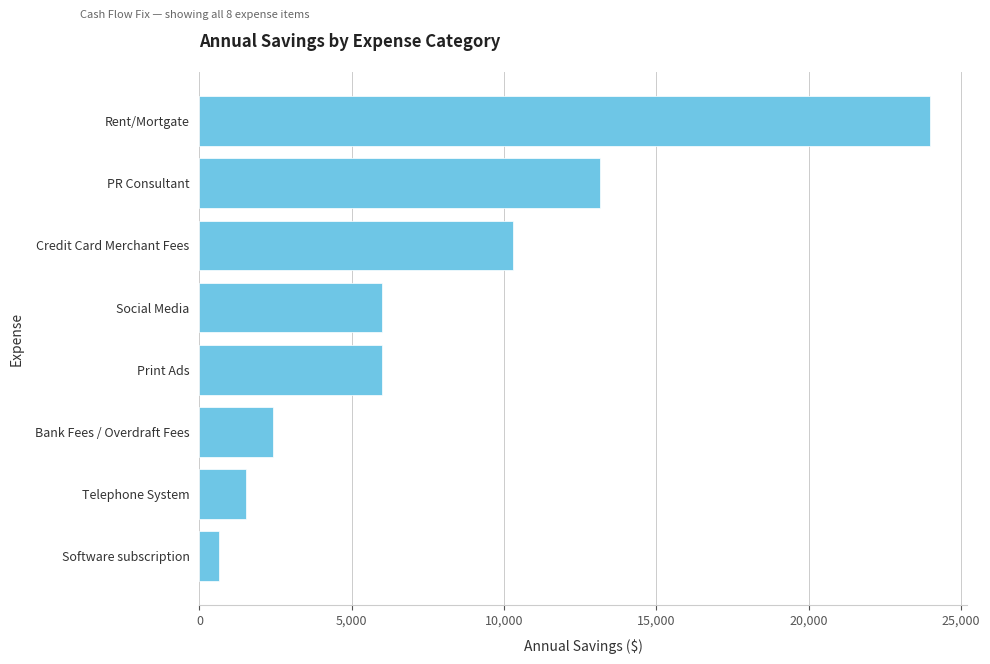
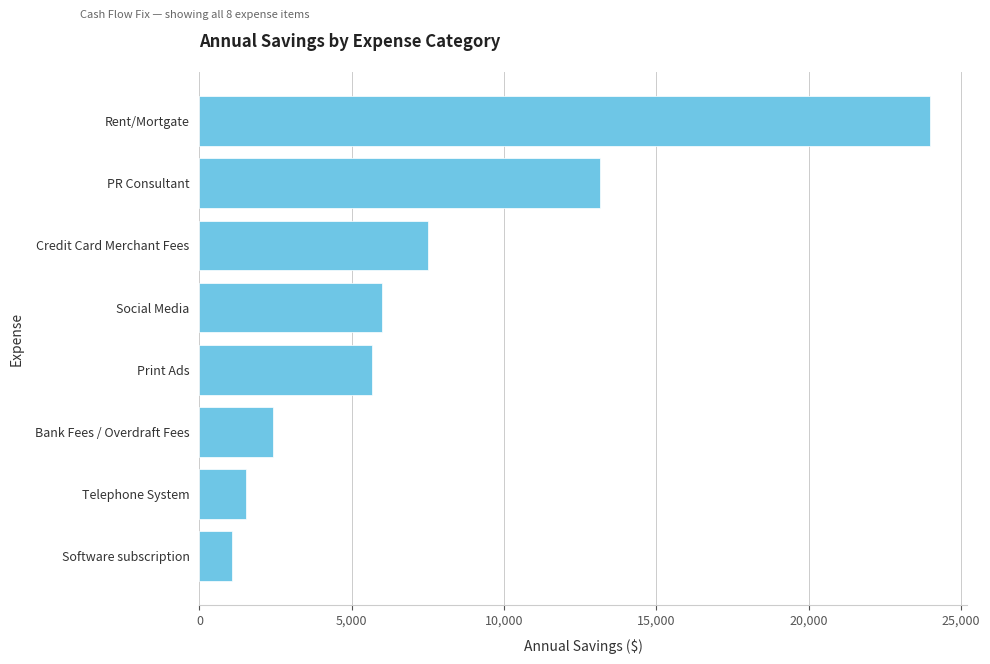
Credit Card Merchant Fees: 10,300 -> 7,500
Print Ads: 6,000 -> 5,700
Software subscription: 700 -> 1,100
